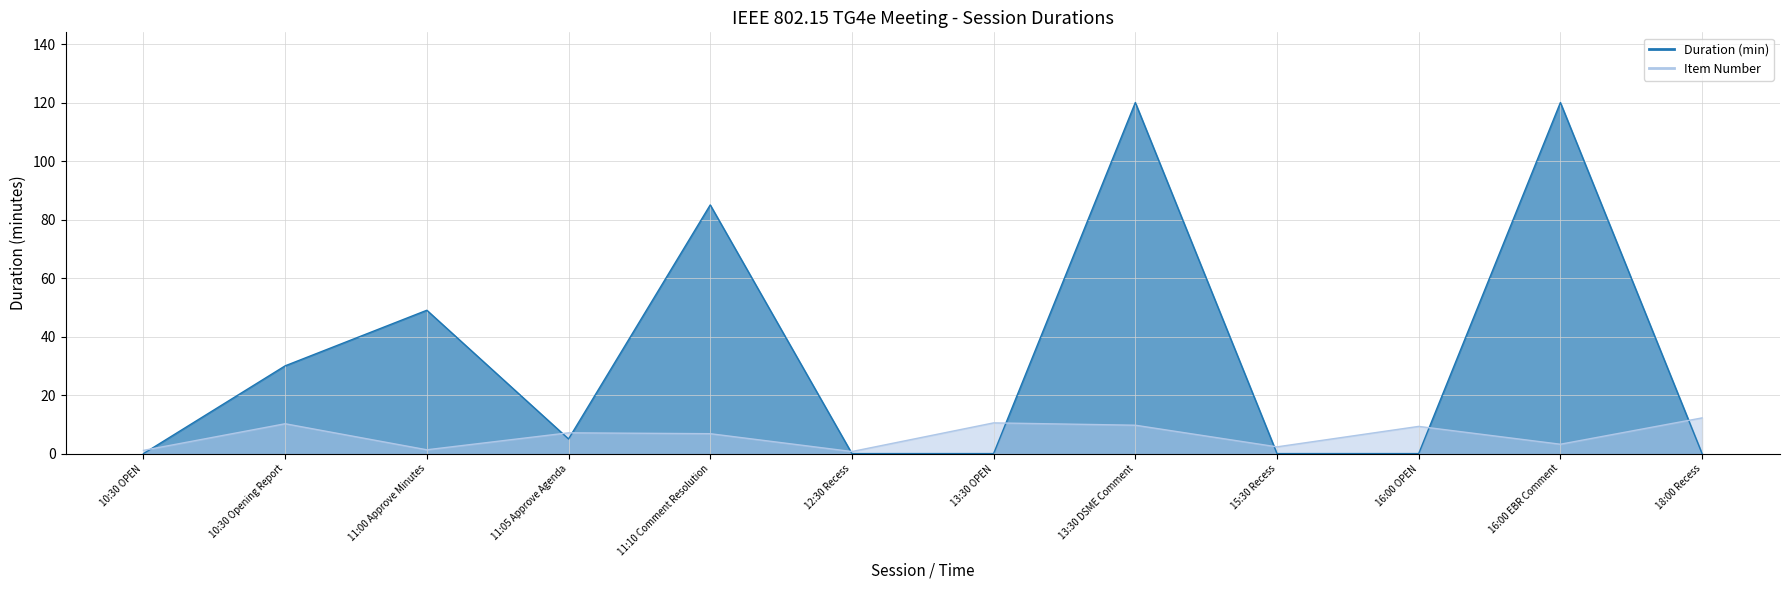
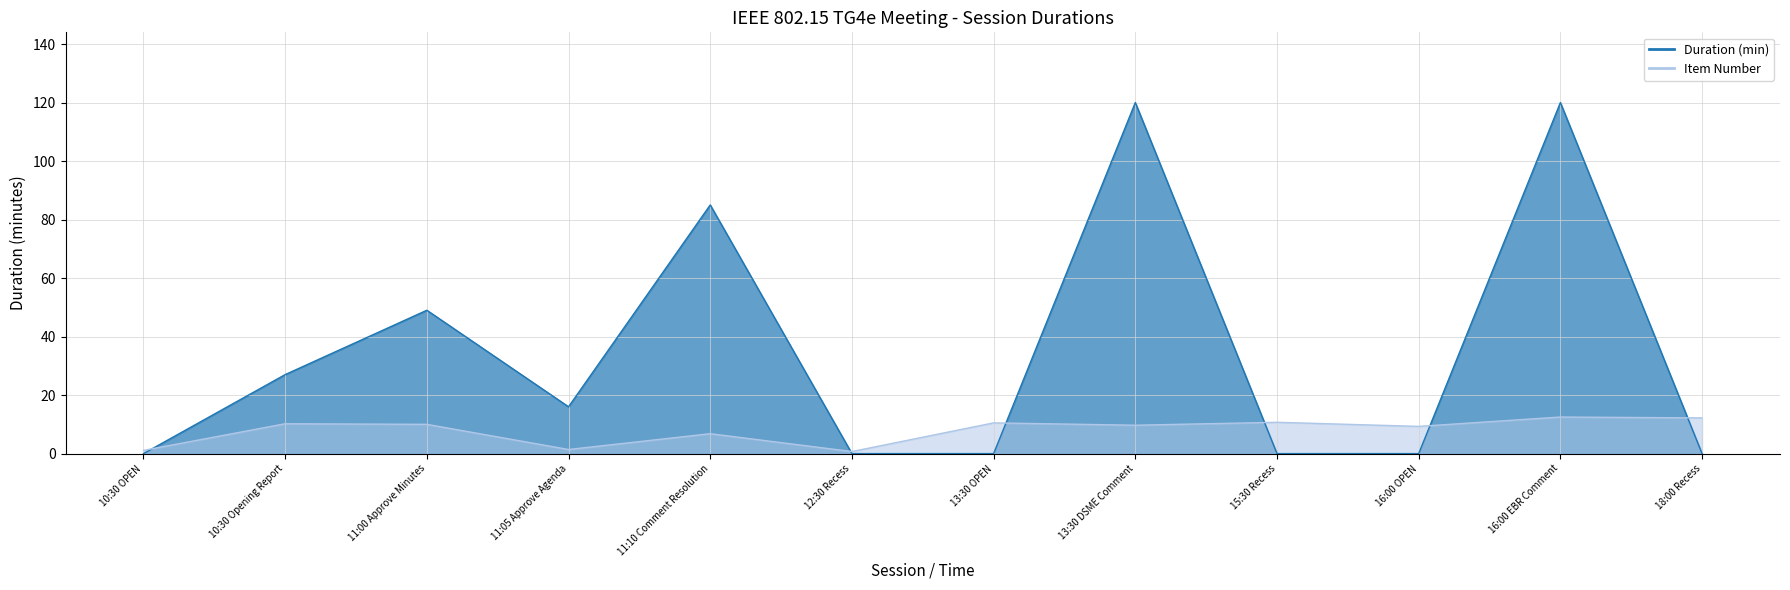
Duration (min), 10:30 Opening Report: 30 -> 27
Item Number, 11:00 Approve Minutes: 1 -> 10
Duration (min), 11:05 Approve Agenda: 5 -> 16
Item Number, 11:05 Approve Agenda: 7 -> 1
Item Number, 15:30 Recess: 2 -> 11
Item Number, 16:00 EBR Comment: 3 -> 13
